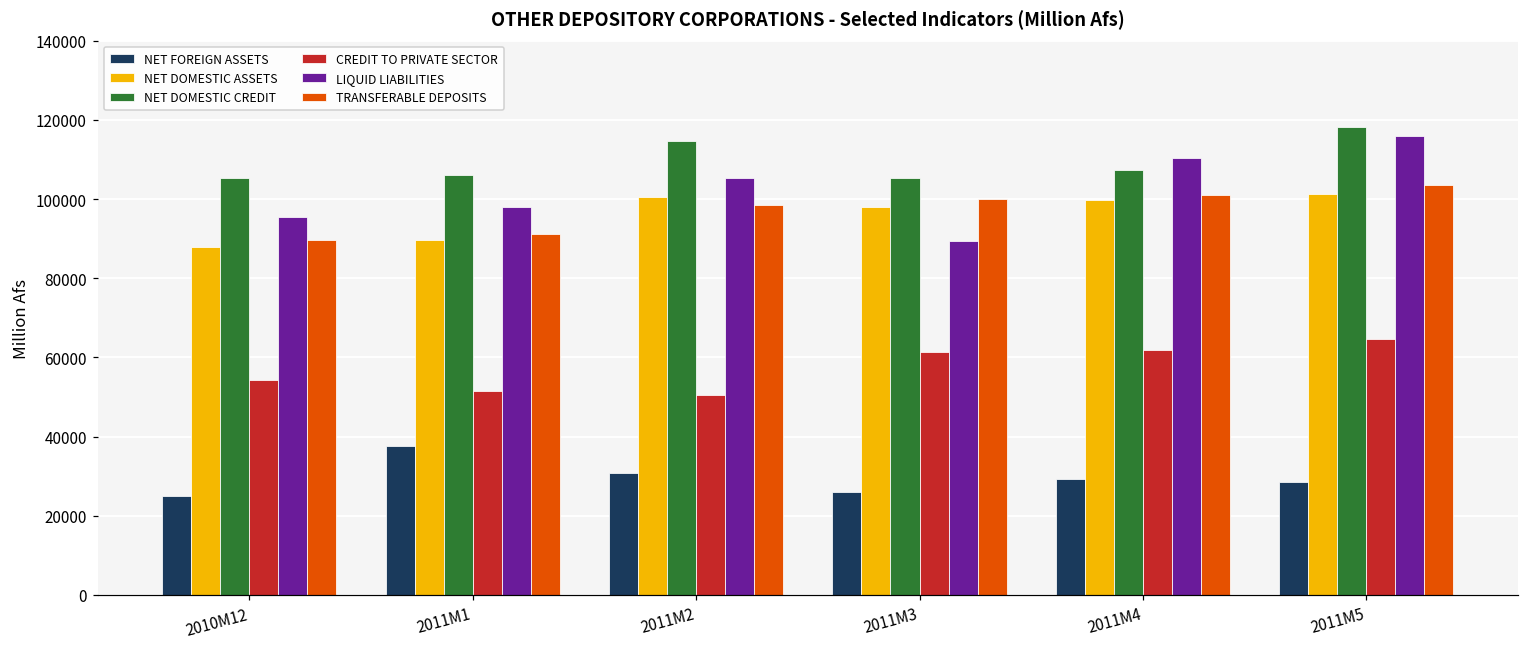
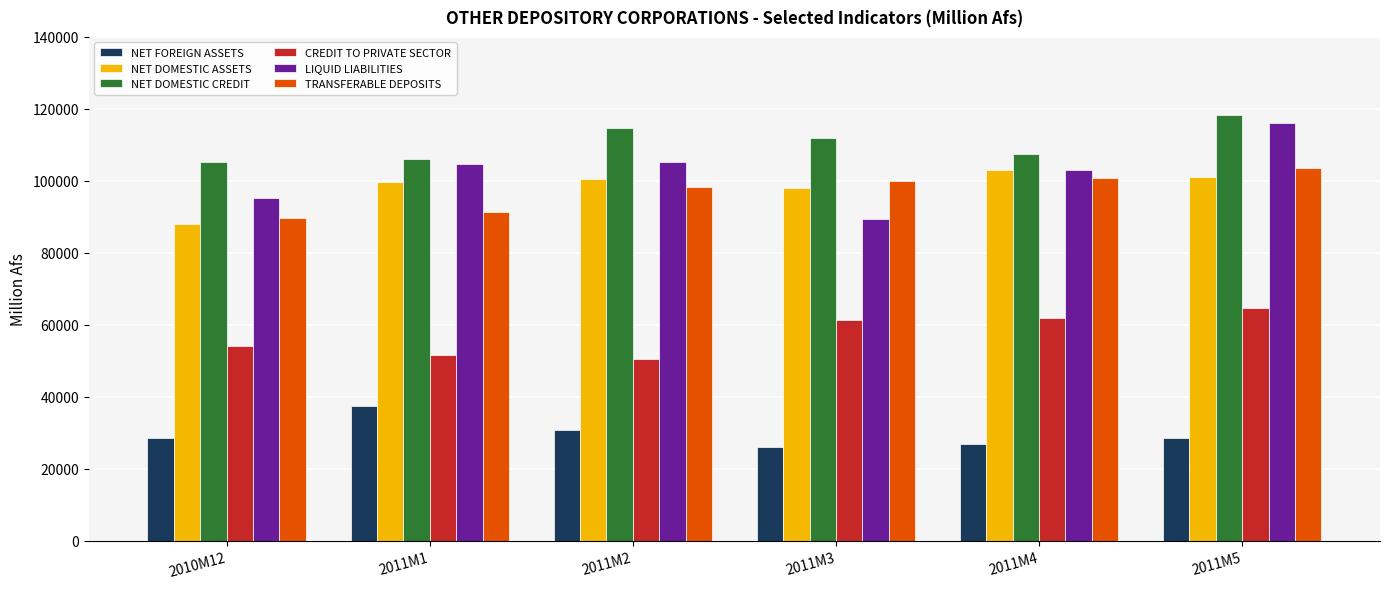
NET FOREIGN ASSETS, 2010M12: 25000 -> 29000
NET DOMESTIC ASSETS, 2011M1: 90000 -> 100000
LIQUID LIABILITIES, 2011M1: 98000 -> 105000
NET DOMESTIC CREDIT, 2011M3: 105000 -> 112000
NET FOREIGN ASSETS, 2011M4: 29000 -> 27000
NET DOMESTIC ASSETS, 2011M4: 100000 -> 103000
LIQUID LIABILITIES, 2011M4: 110000 -> 103000
